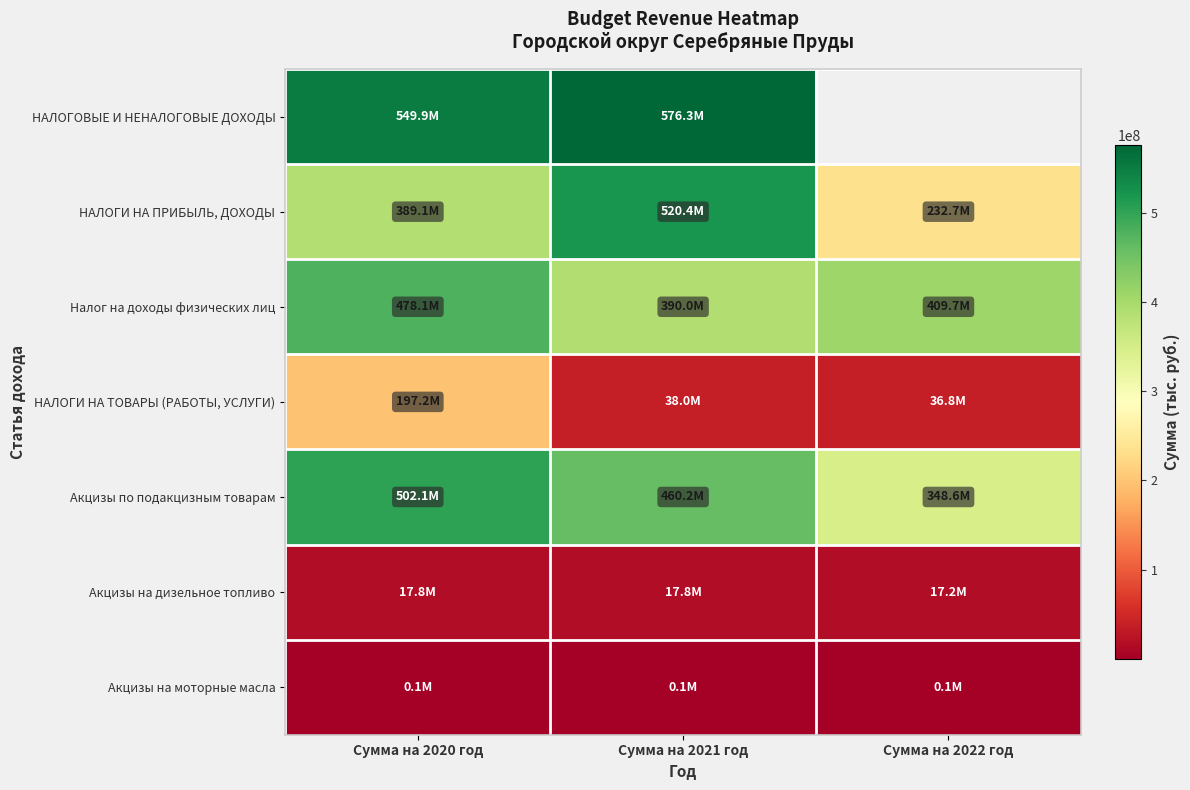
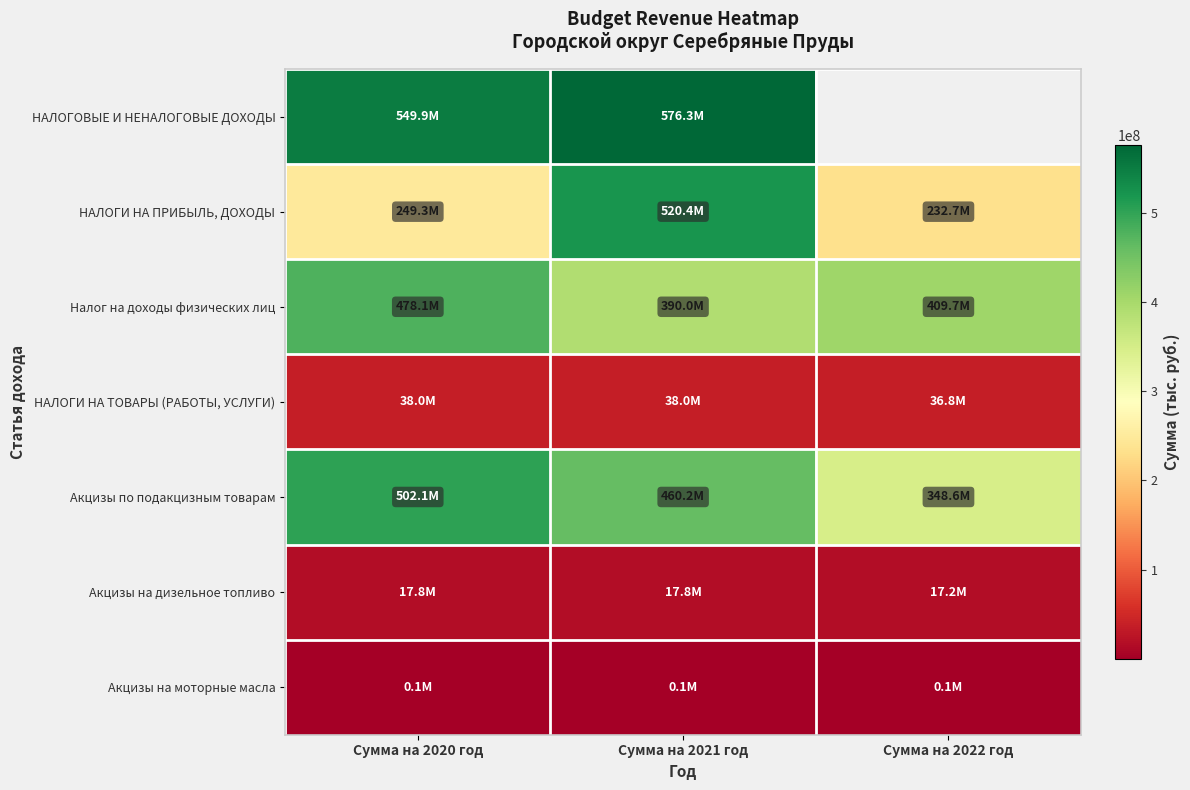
НАЛОГИ НА ПРИБЫЛЬ, ДОХОДЫ, Сумма на 2020 год: 389.1M -> 249.3M
НАЛОГИ НА ТОВАРЫ (РАБОТЫ, УСЛУГИ), Сумма на 2020 год: 197.2M -> 38.0M
